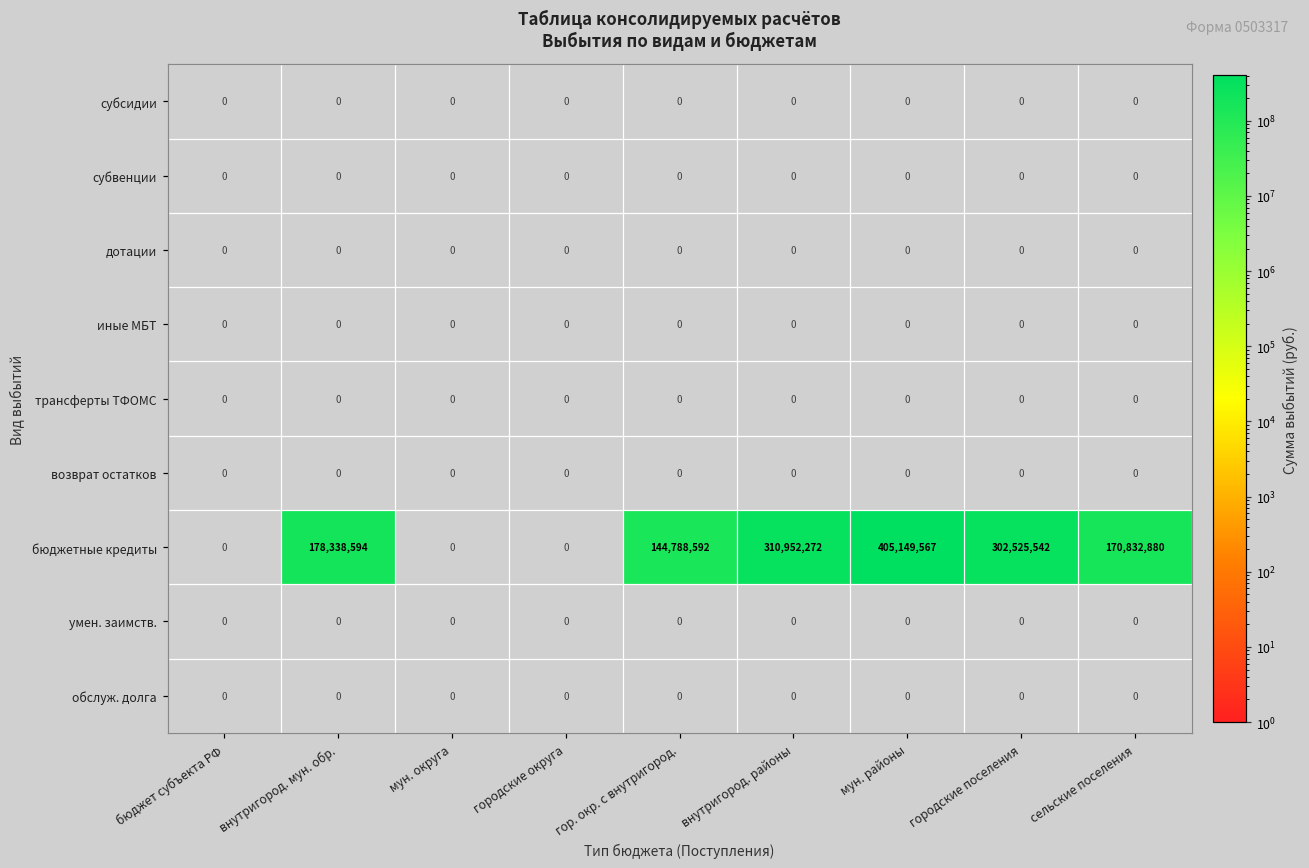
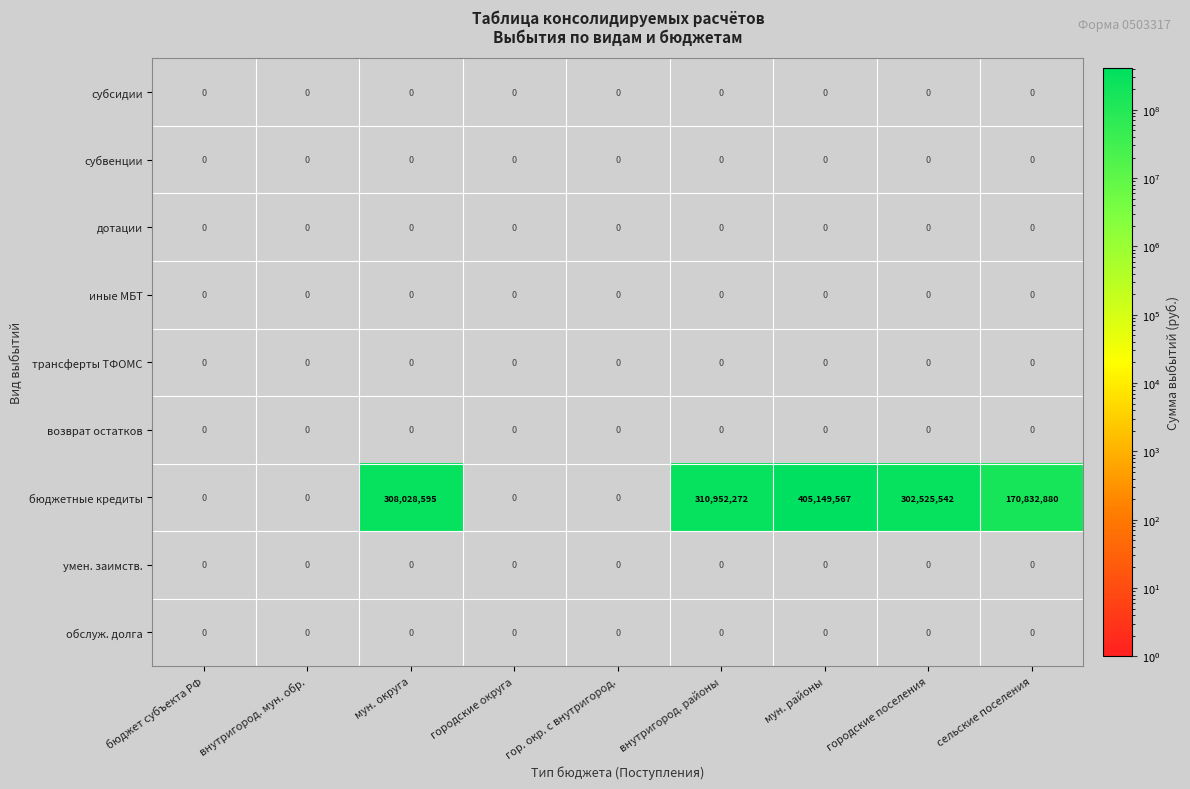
бюджетные кредиты, внутригород. мун. обр.: 178,338,594 -> 0
бюджетные кредиты, мун. округа: 0 -> 308,028,595
бюджетные кредиты, гор. окр. с внутригород.: 144,788,592 -> 0
